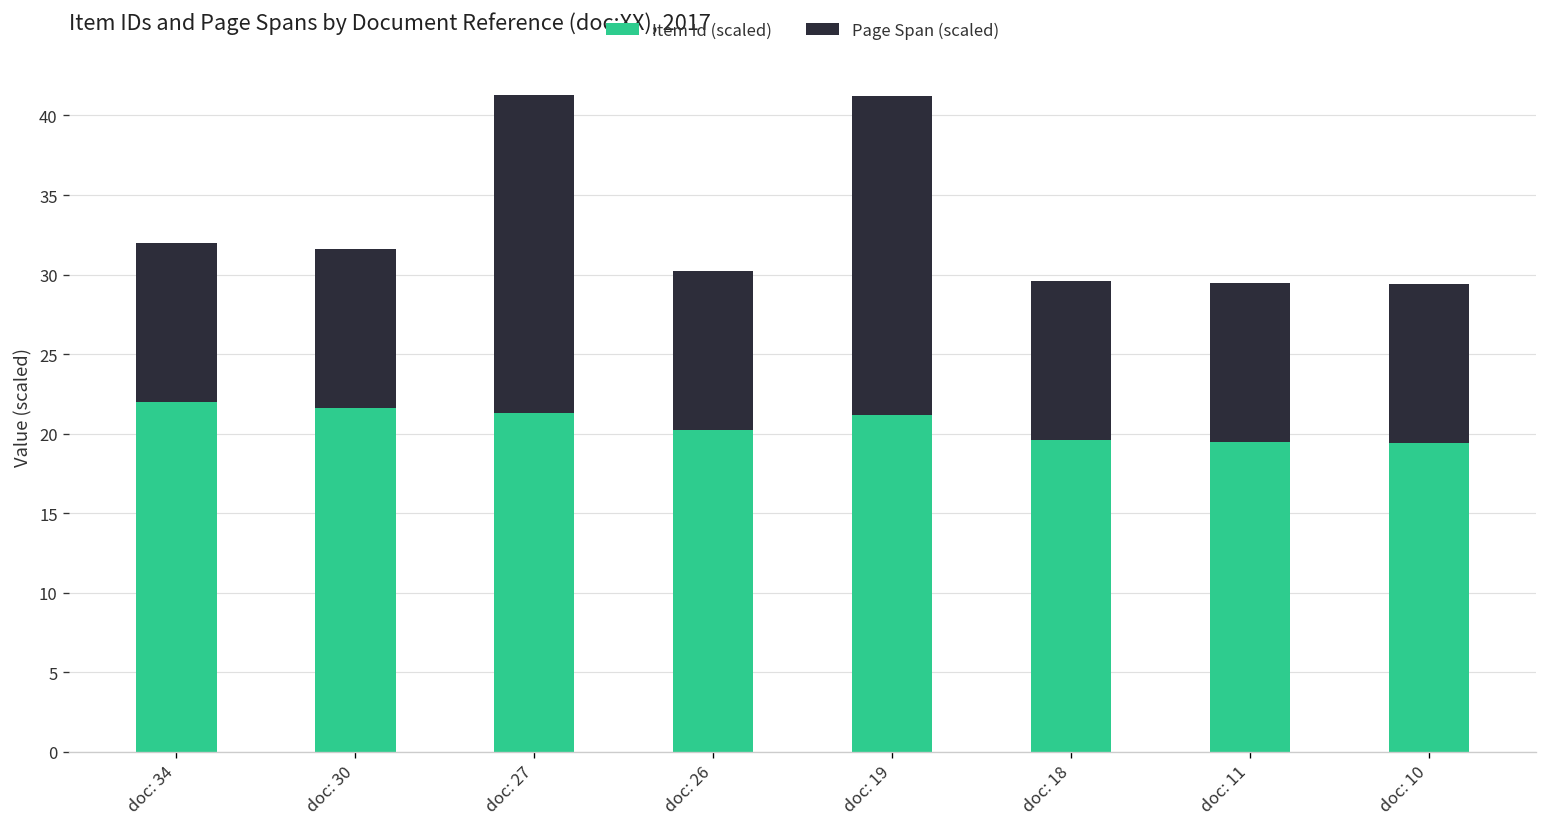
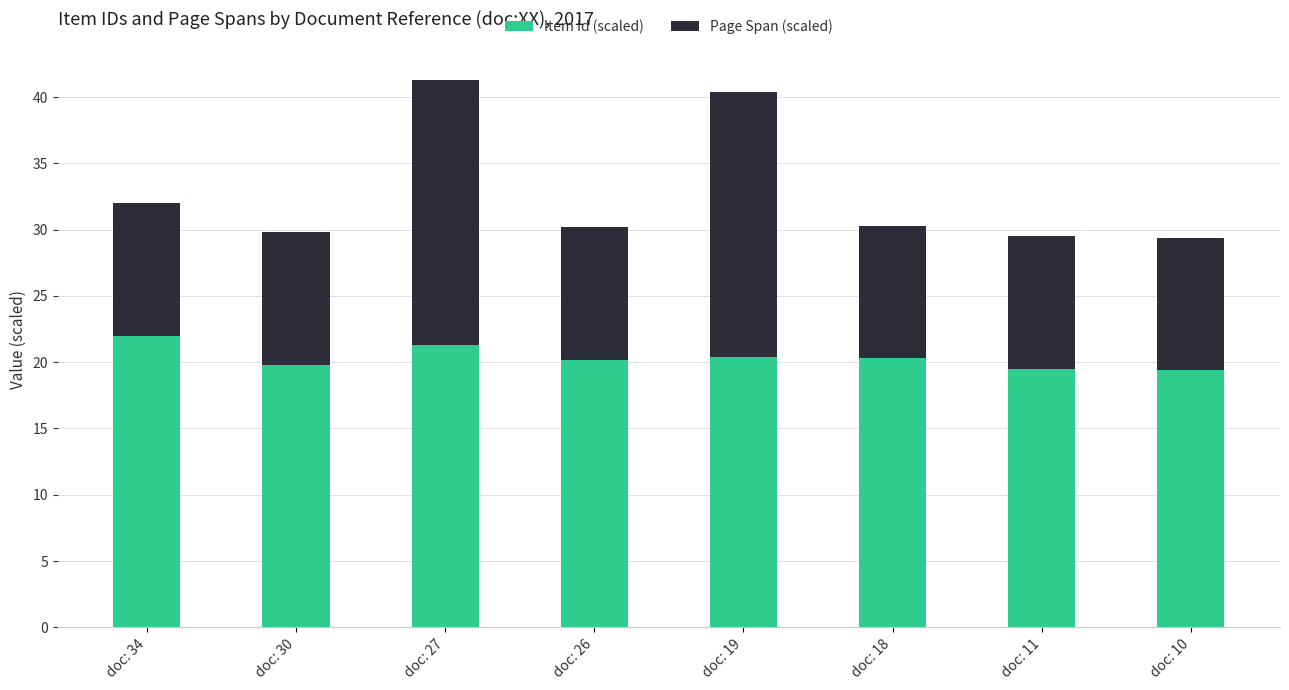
Item Id (scaled), doc: 30: 21.6 -> 19.8
Item Id (scaled), doc: 19: 21.2 -> 20.4
Item Id (scaled), doc: 18: 19.6 -> 20.3
